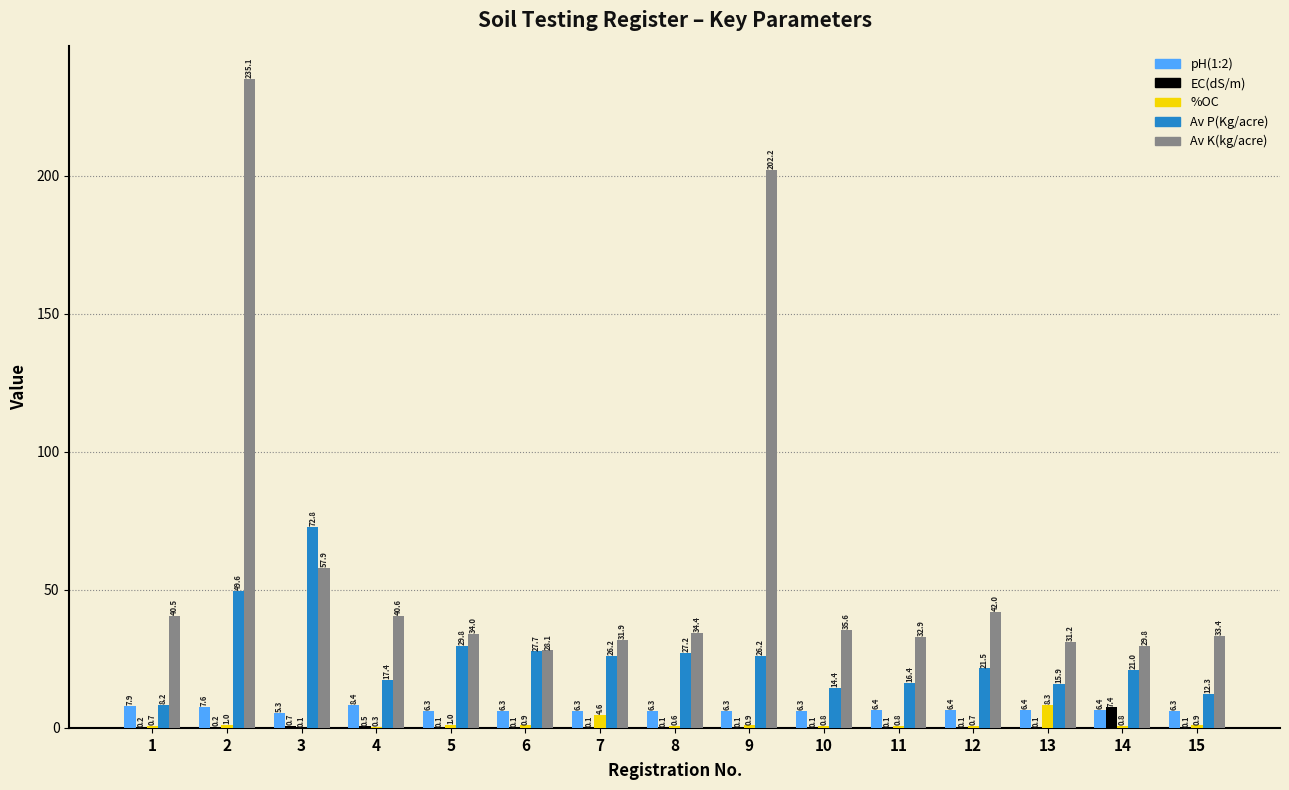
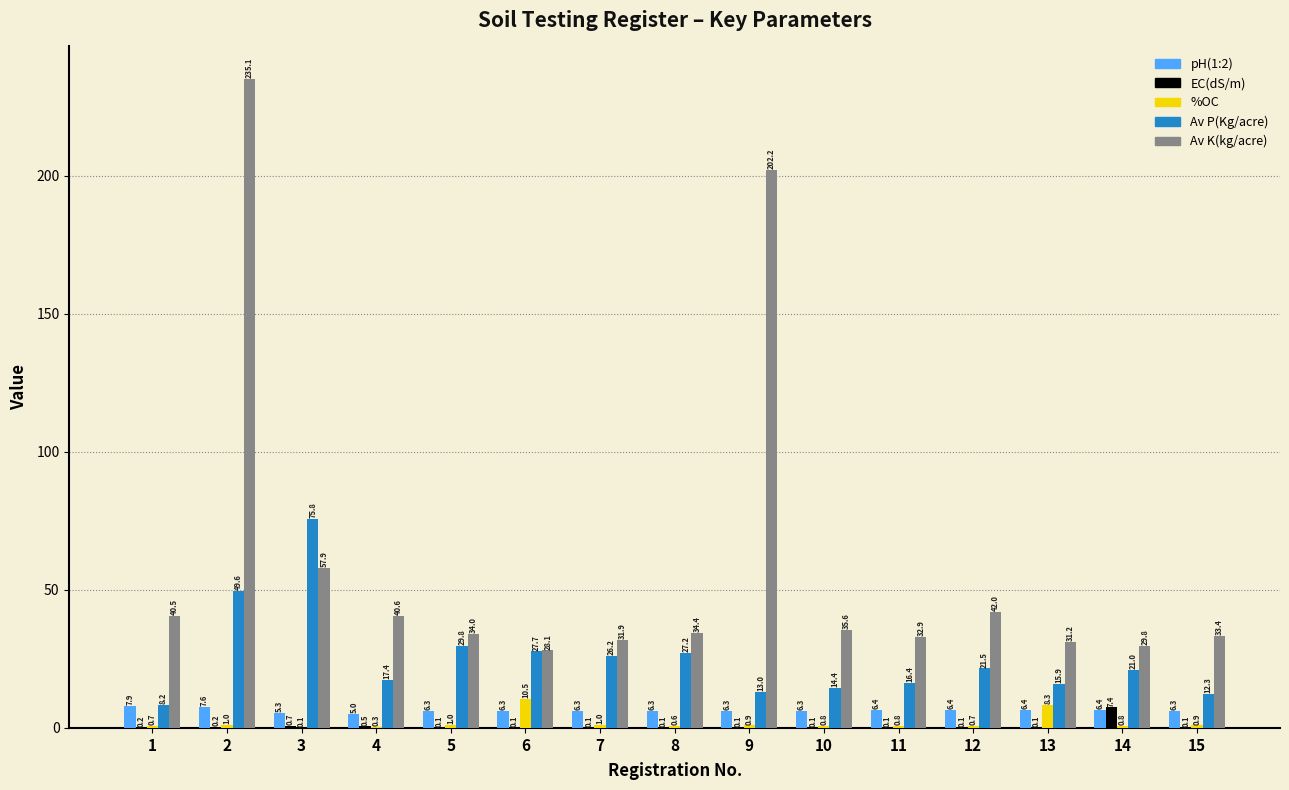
Av P(Kg/acre), 3: 72.8 -> 75.8
pH(1:2), 4: 8.4 -> 5.0
%OC, 6: 0.9 -> 10.5
%OC, 7: 4.6 -> 1.0
Av P(Kg/acre), 9: 26.2 -> 13.0
